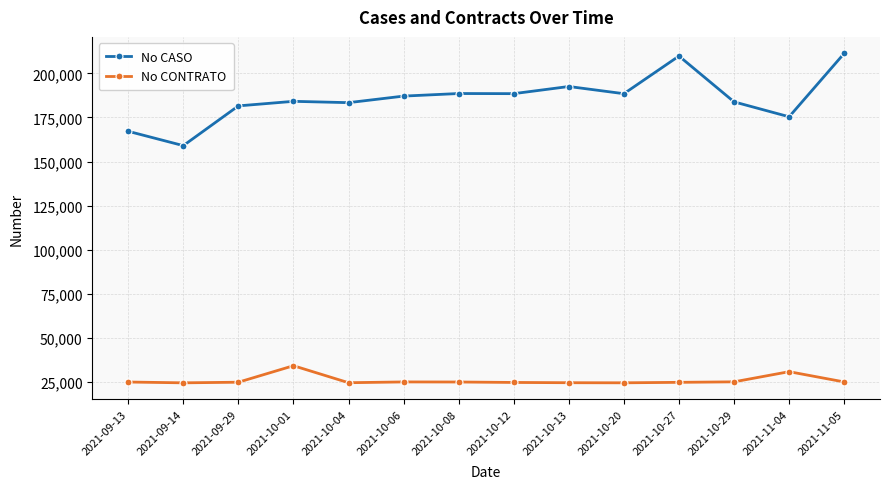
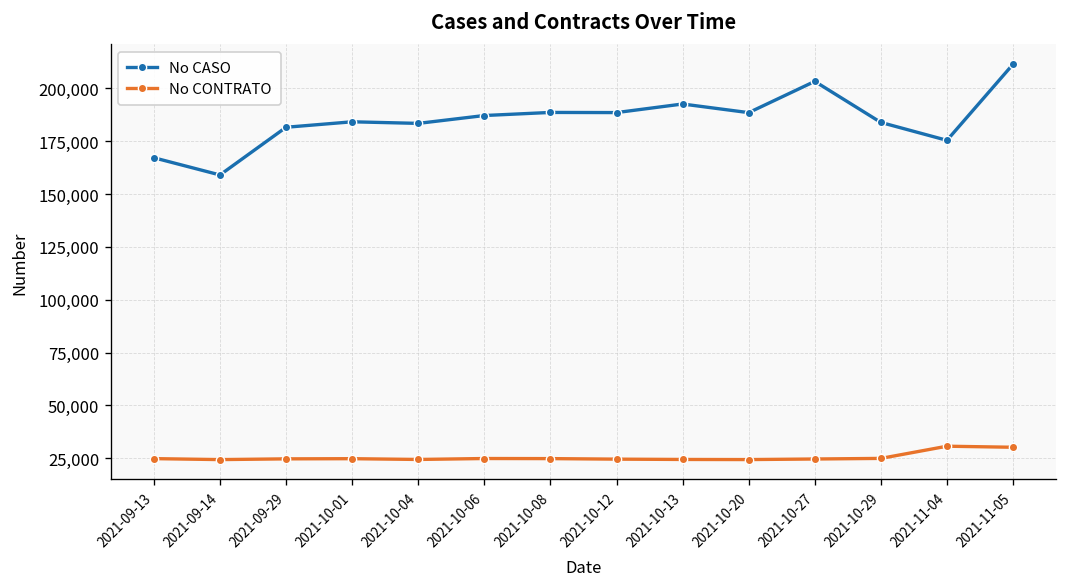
No CONTRATO, 2021-10-01: 34,000 -> 25,000
No CASO, 2021-10-27: 210,000 -> 203,000
No CONTRATO, 2021-11-05: 25,000 -> 30,000
